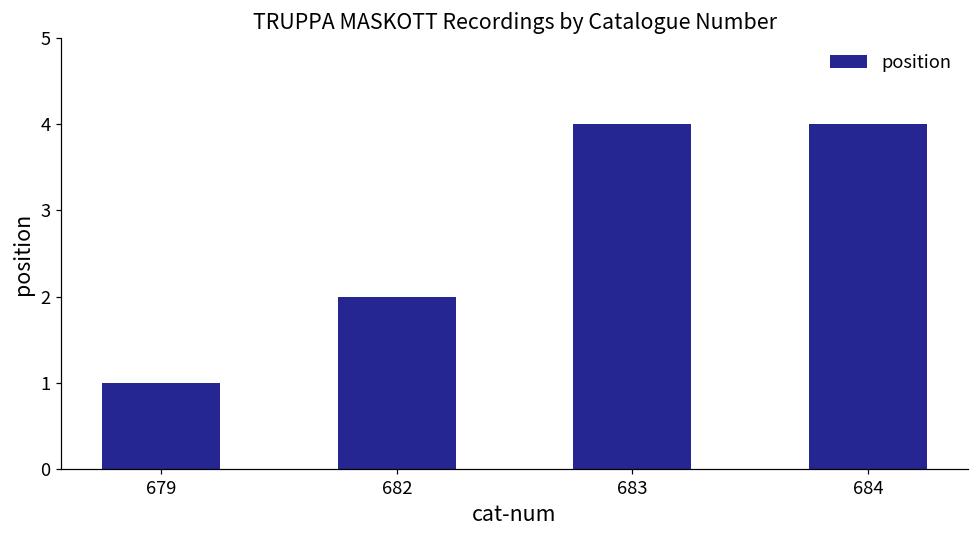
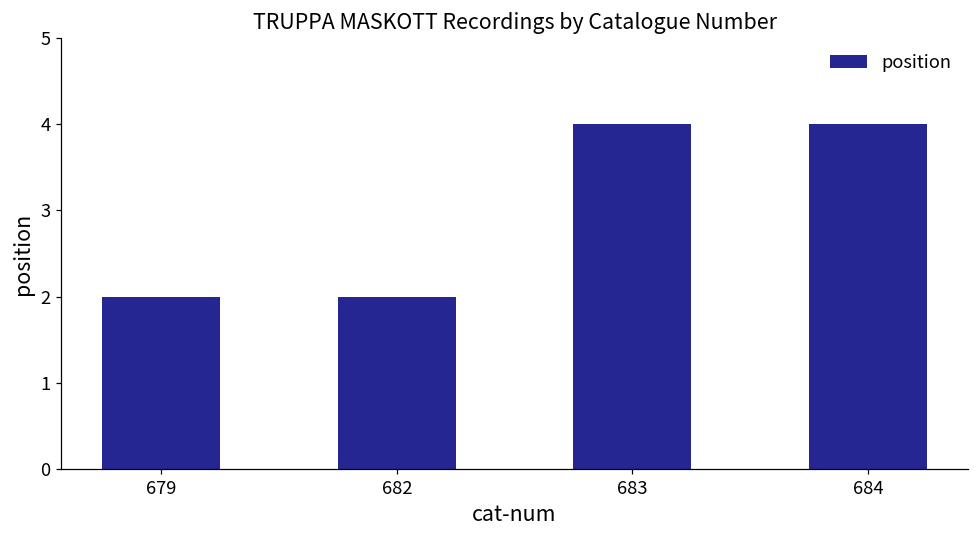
679: 1 -> 2
